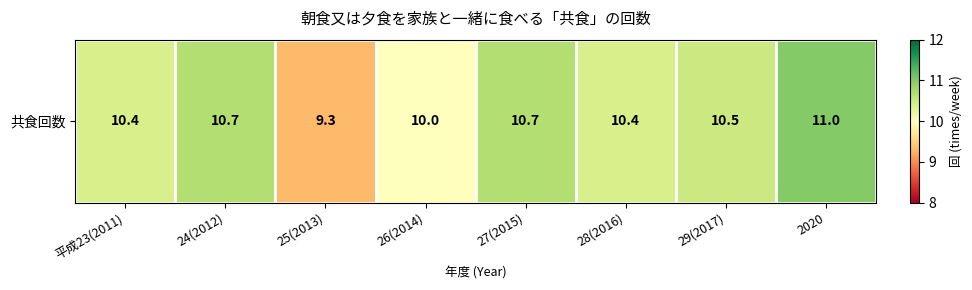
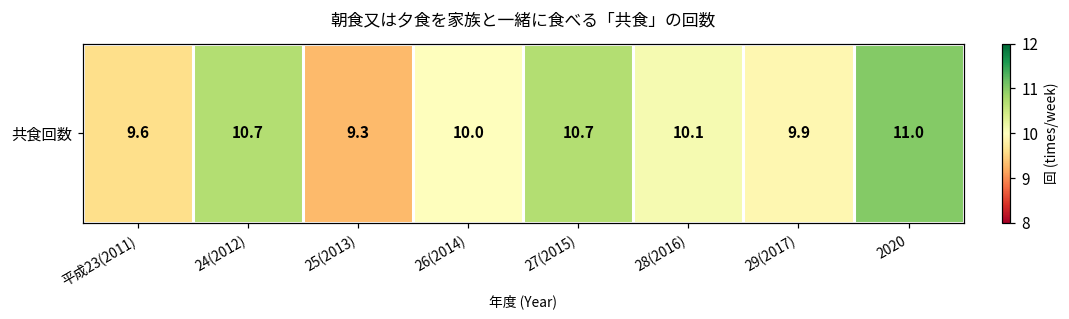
共食回数, 平成23(2011): 10.4 -> 9.6
共食回数, 28(2016): 10.4 -> 10.1
共食回数, 29(2017): 10.5 -> 9.9
